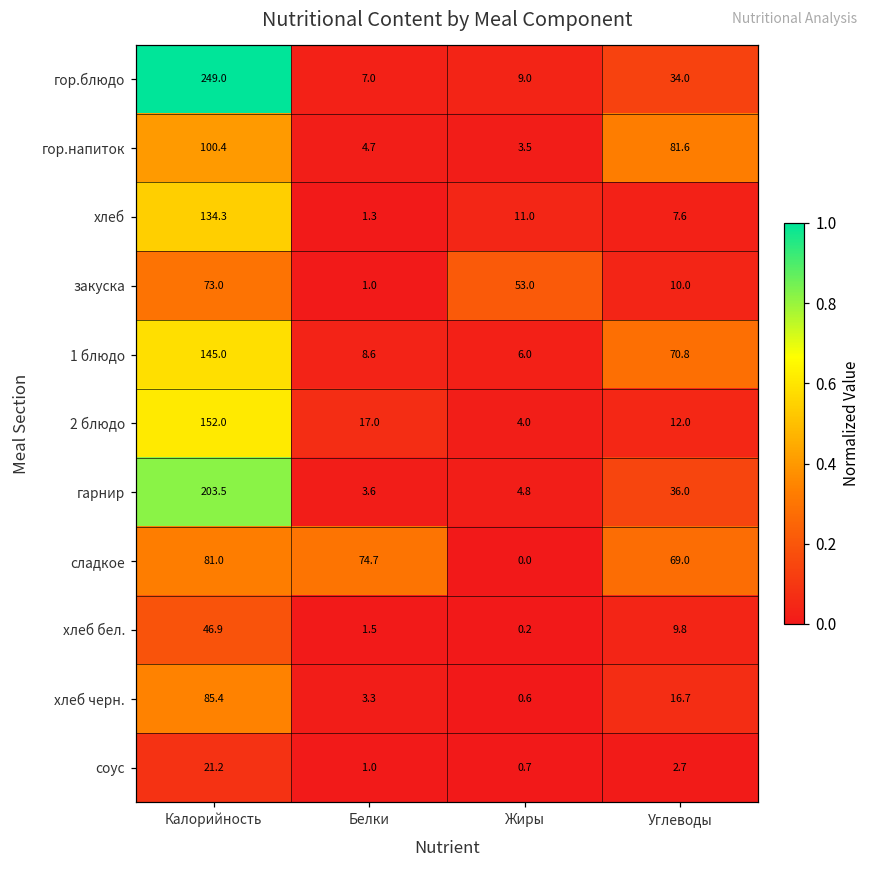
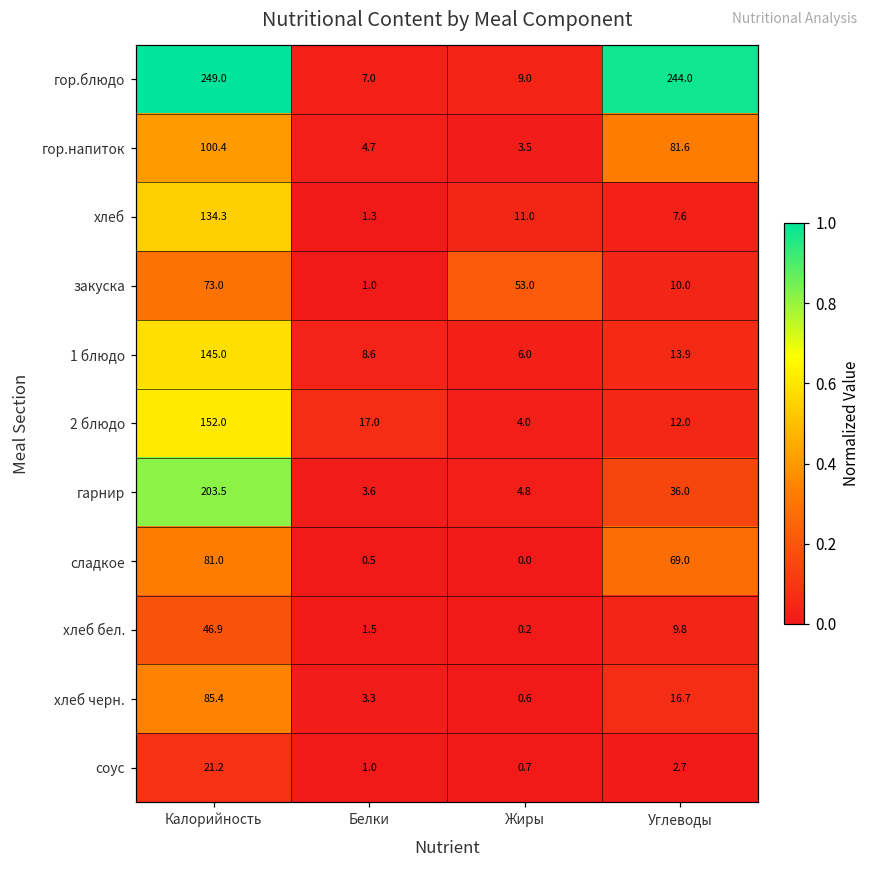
гор.блюдо, Углеводы: 34.0 -> 244.0
1 блюдо, Углеводы: 70.8 -> 13.9
сладкое, Белки: 74.7 -> 0.5
